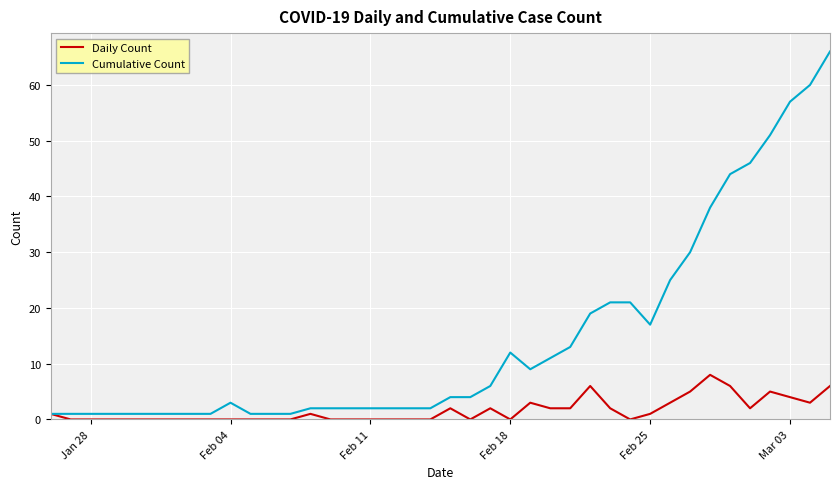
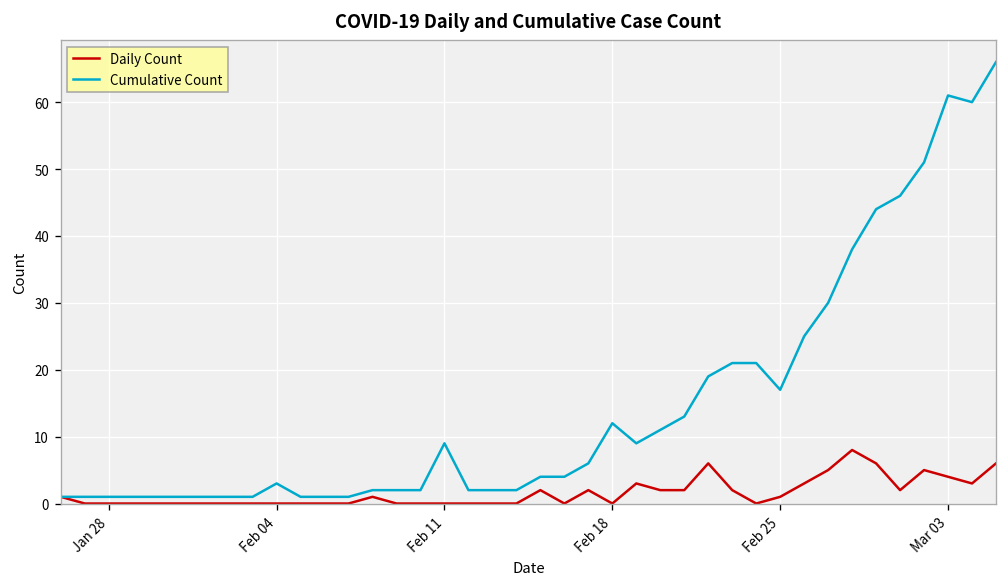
Cumulative Count, Feb 11: 2 -> 9
Cumulative Count, Mar 03: 57 -> 61
